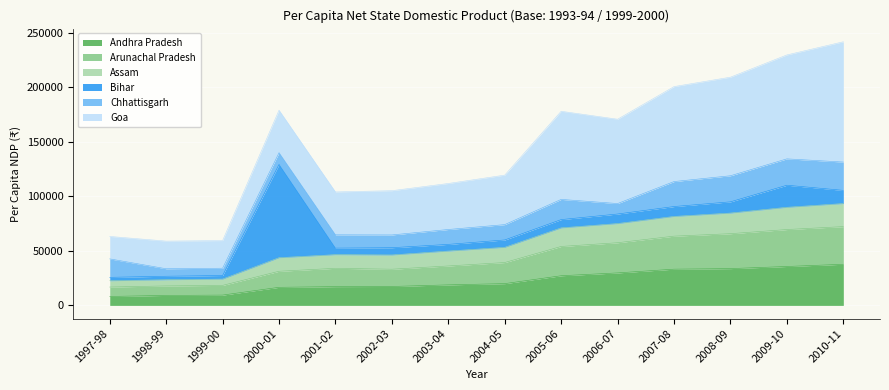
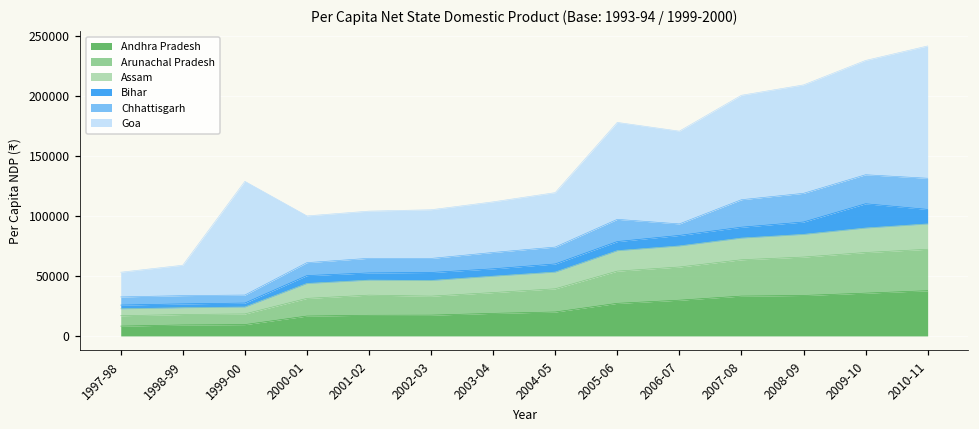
Chhattisgarh, 1997-98: 17000 -> 7000
Goa, 1999-00: 25000 -> 95000
Bihar, 2000-01: 86000 -> 7000
